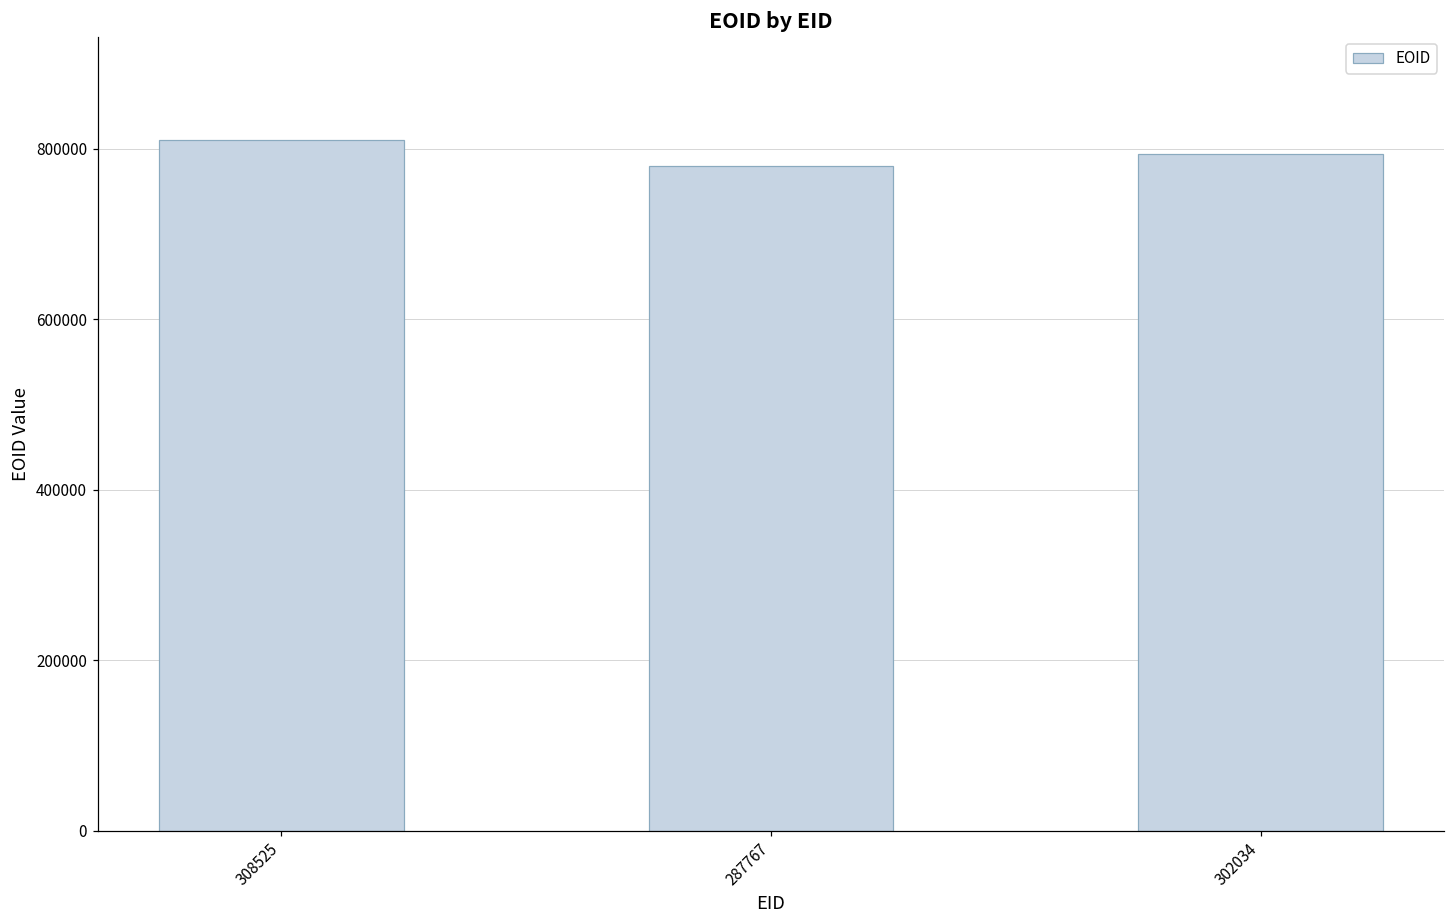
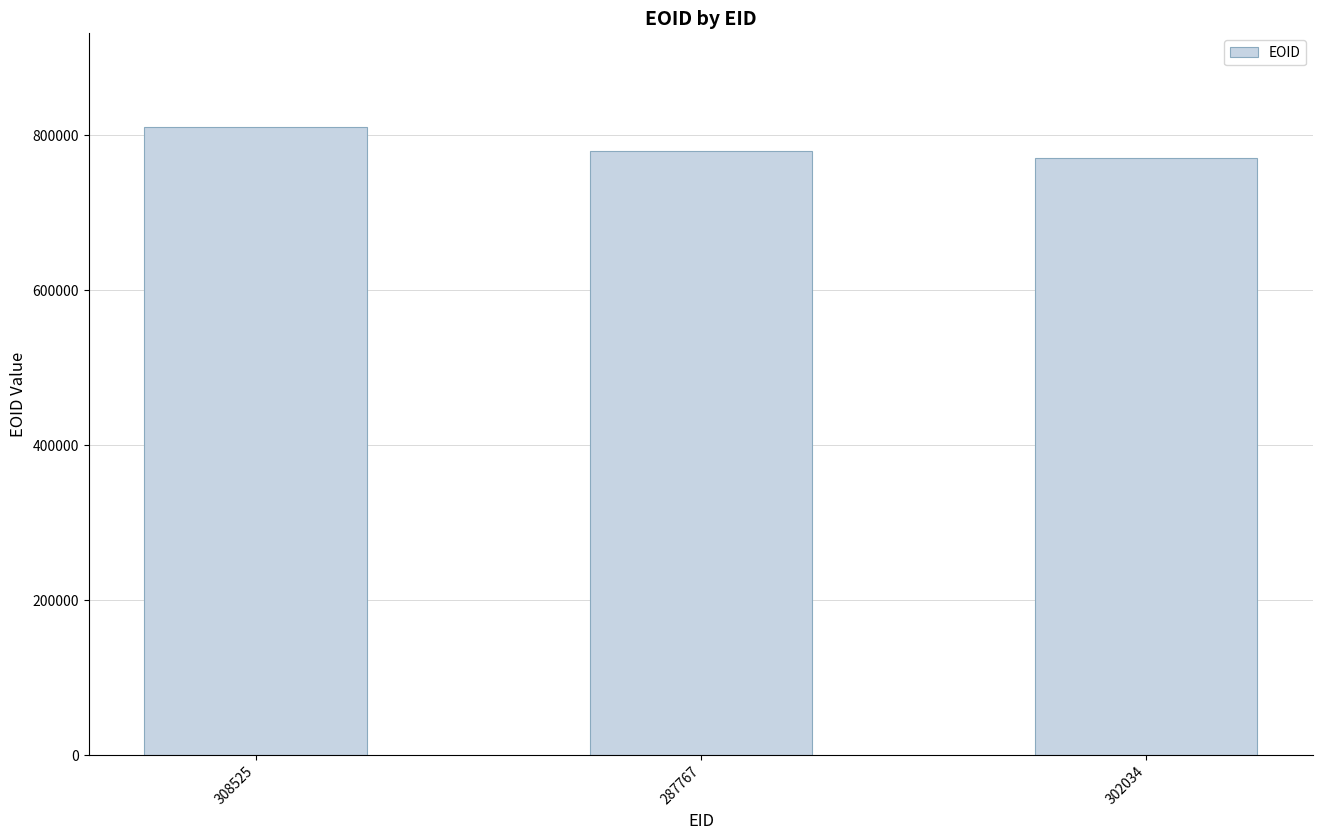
302034: 790000 -> 770000
